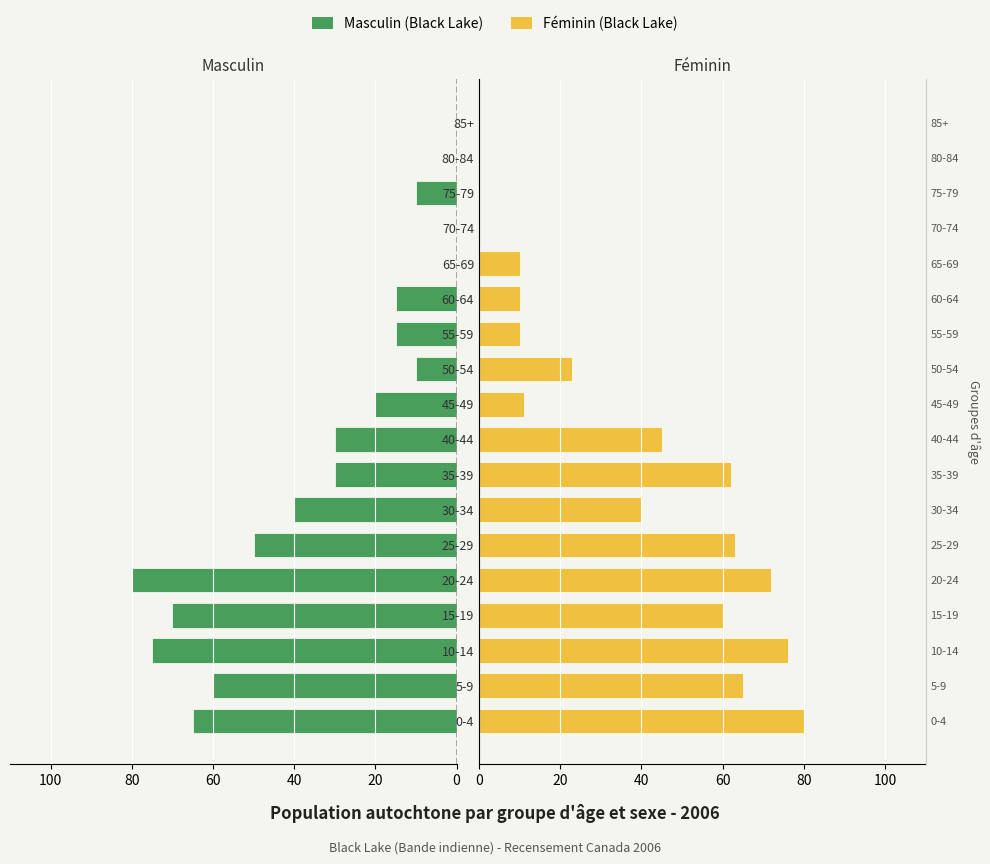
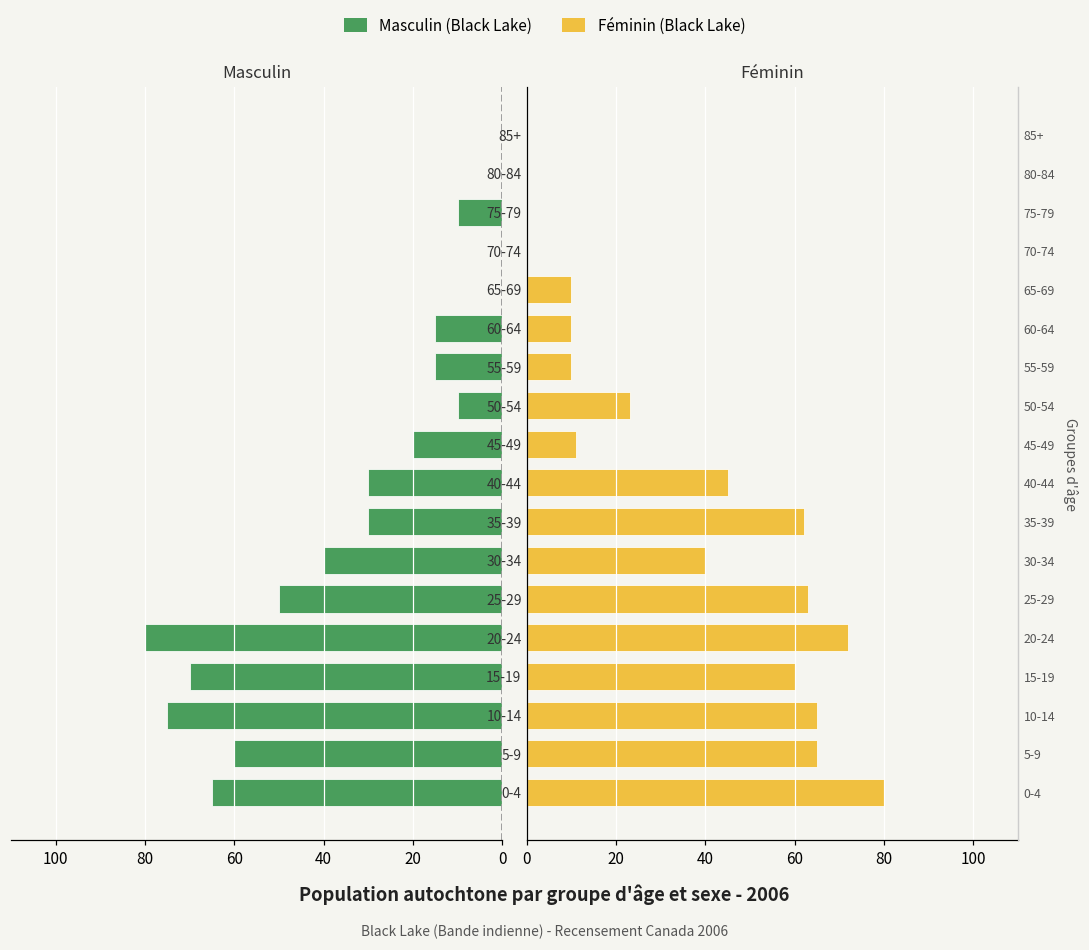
Féminin, 10-14: 76 -> 65
